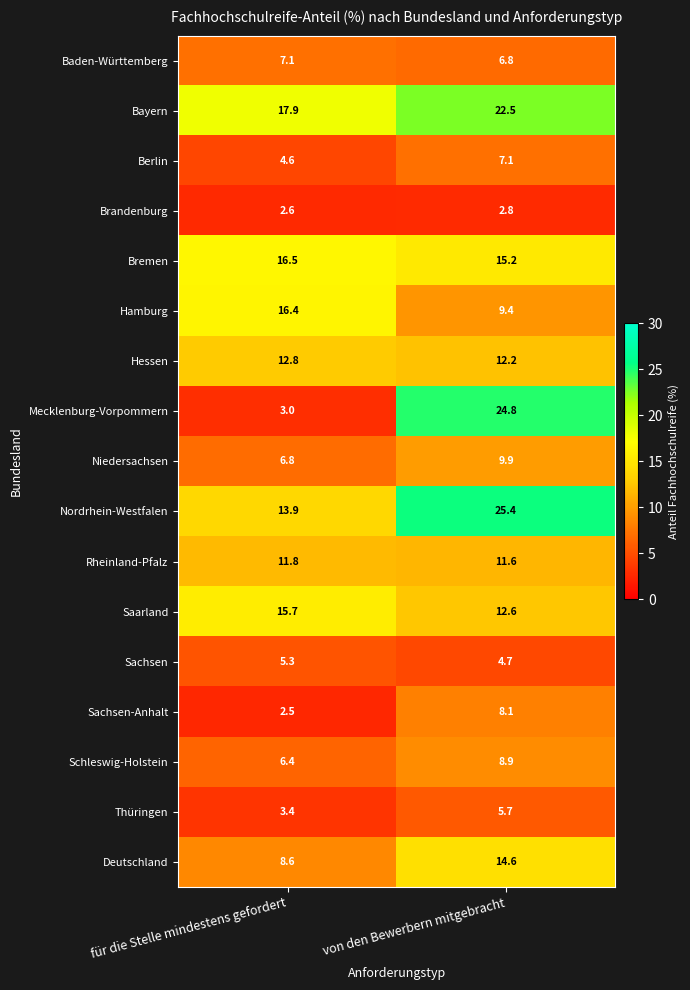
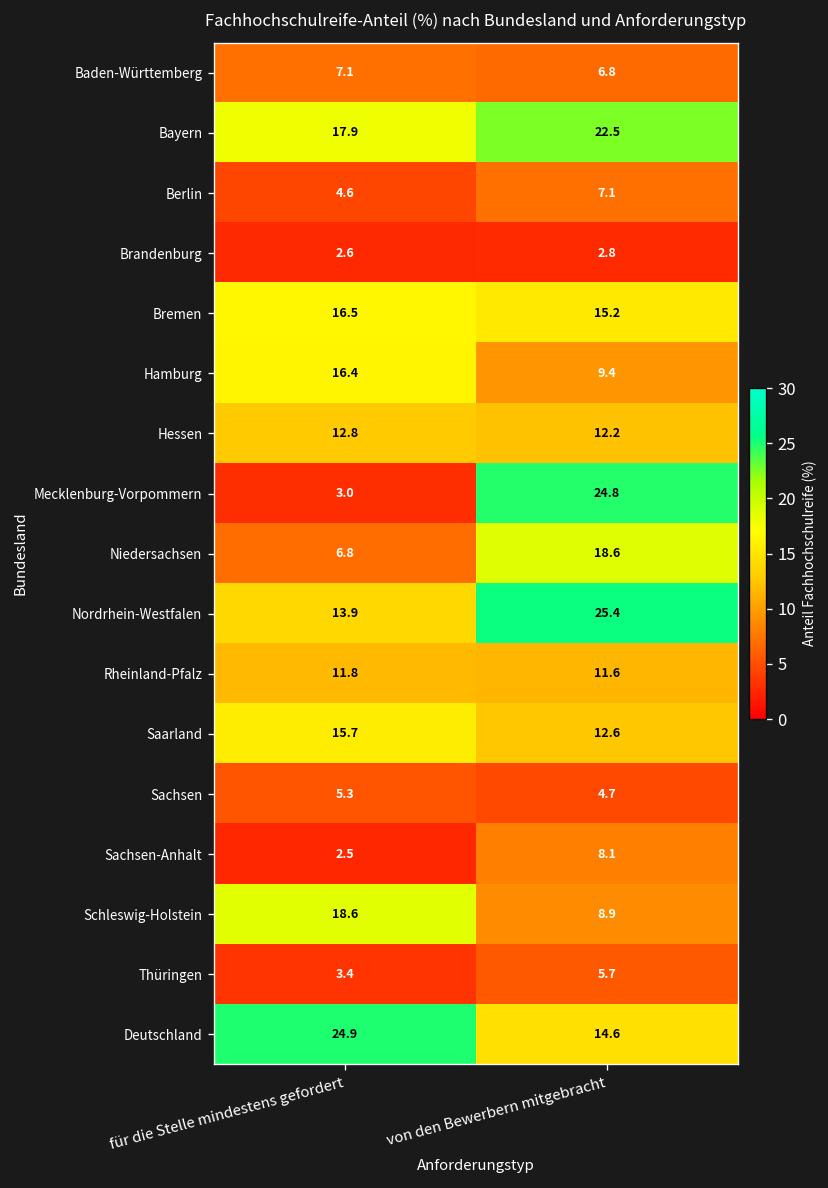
Niedersachsen, von den Bewerbern mitgebracht: 9.9 -> 18.6
Schleswig-Holstein, für die Stelle mindestens gefordert: 6.4 -> 18.6
Deutschland, für die Stelle mindestens gefordert: 8.6 -> 24.9
